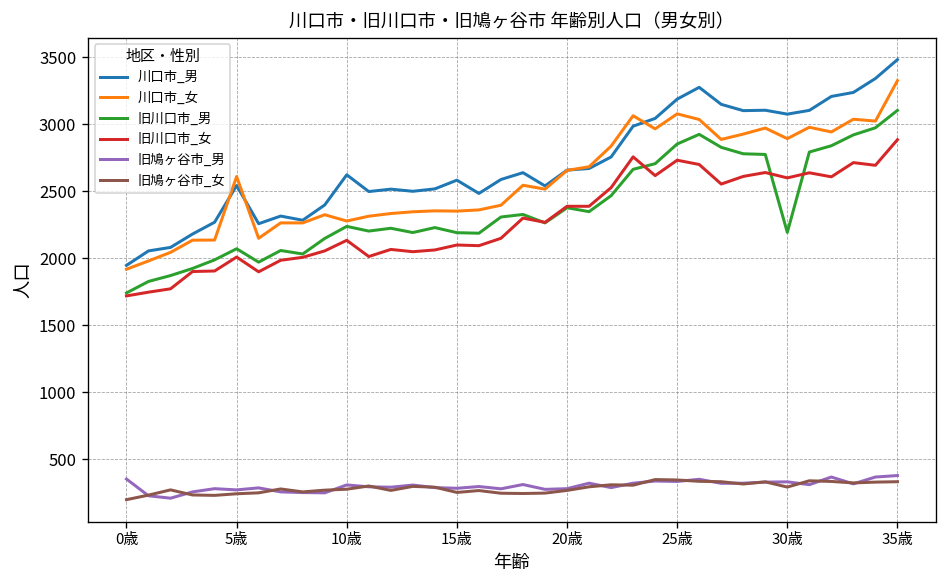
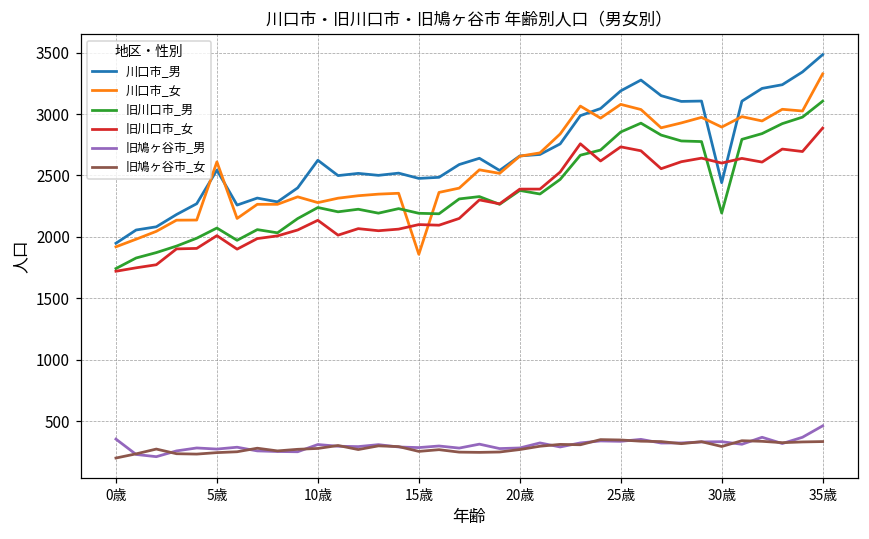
川口市_男, 15歳: 2580 -> 2480
川口市_女, 15歳: 2350 -> 1860
川口市_男, 30歳: 3080 -> 2440
旧鳩ヶ谷市_男, 35歳: 380 -> 460
